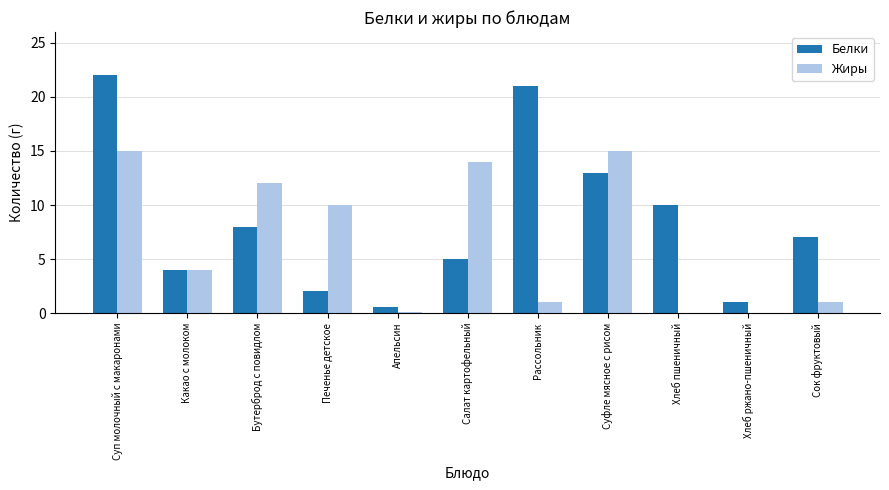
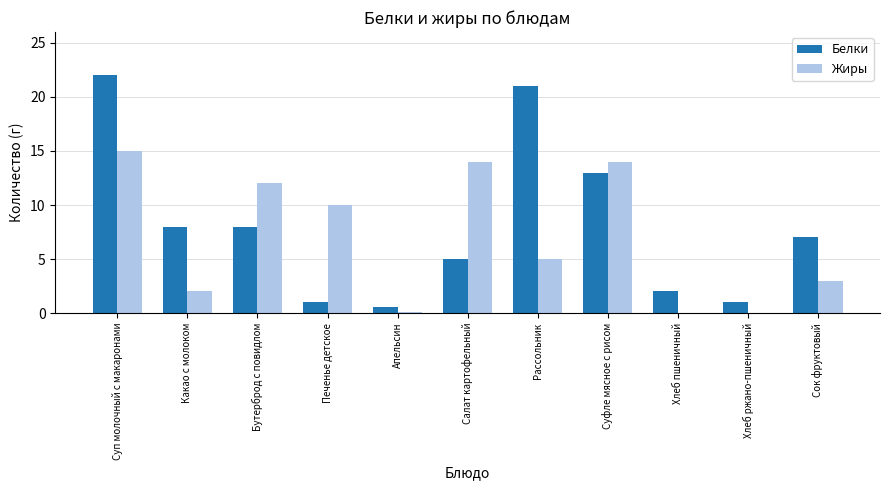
Белки, Какао с молоком: 4 -> 8
Жиры, Какао с молоком: 4 -> 2
Белки, Печенье детское: 2 -> 1
Жиры, Рассольник: 1 -> 5
Жиры, Суфле мясное с рисом: 15 -> 14
Белки, Хлеб пшеничный: 10 -> 2
Жиры, Сок фруктовый: 1 -> 3
